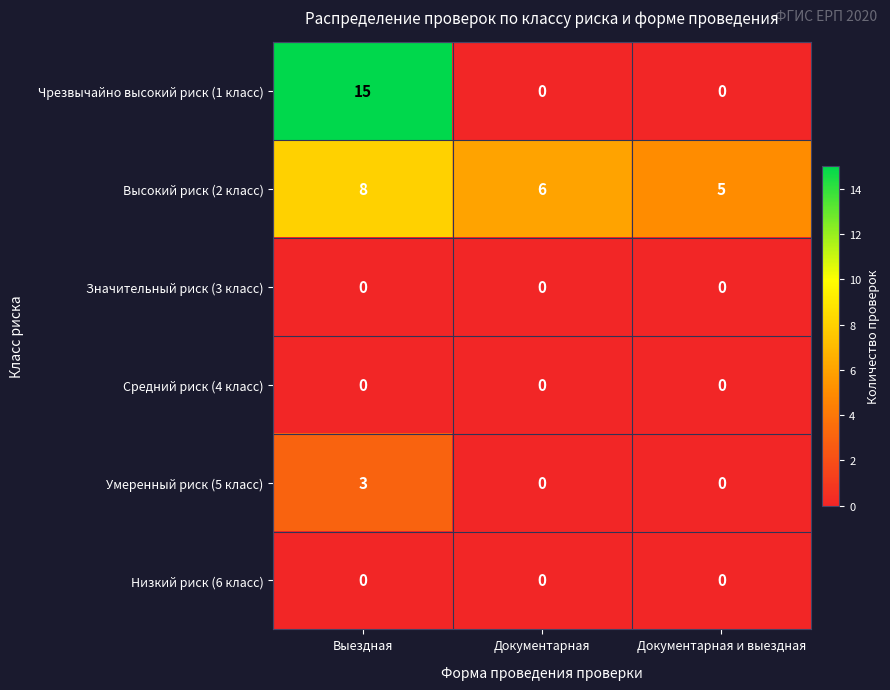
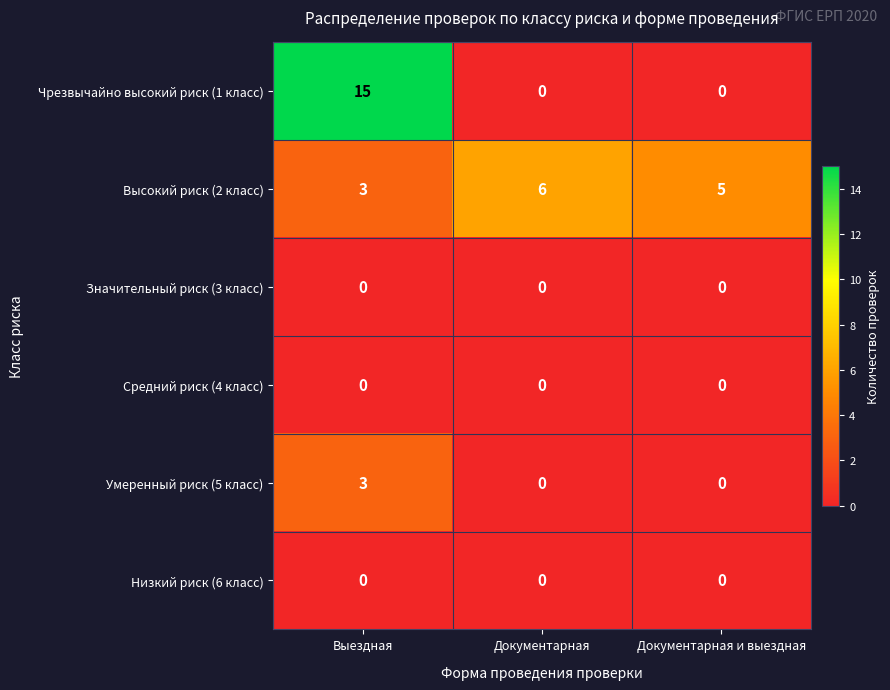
Высокий риск (2 класс), Выездная: 8 -> 3
